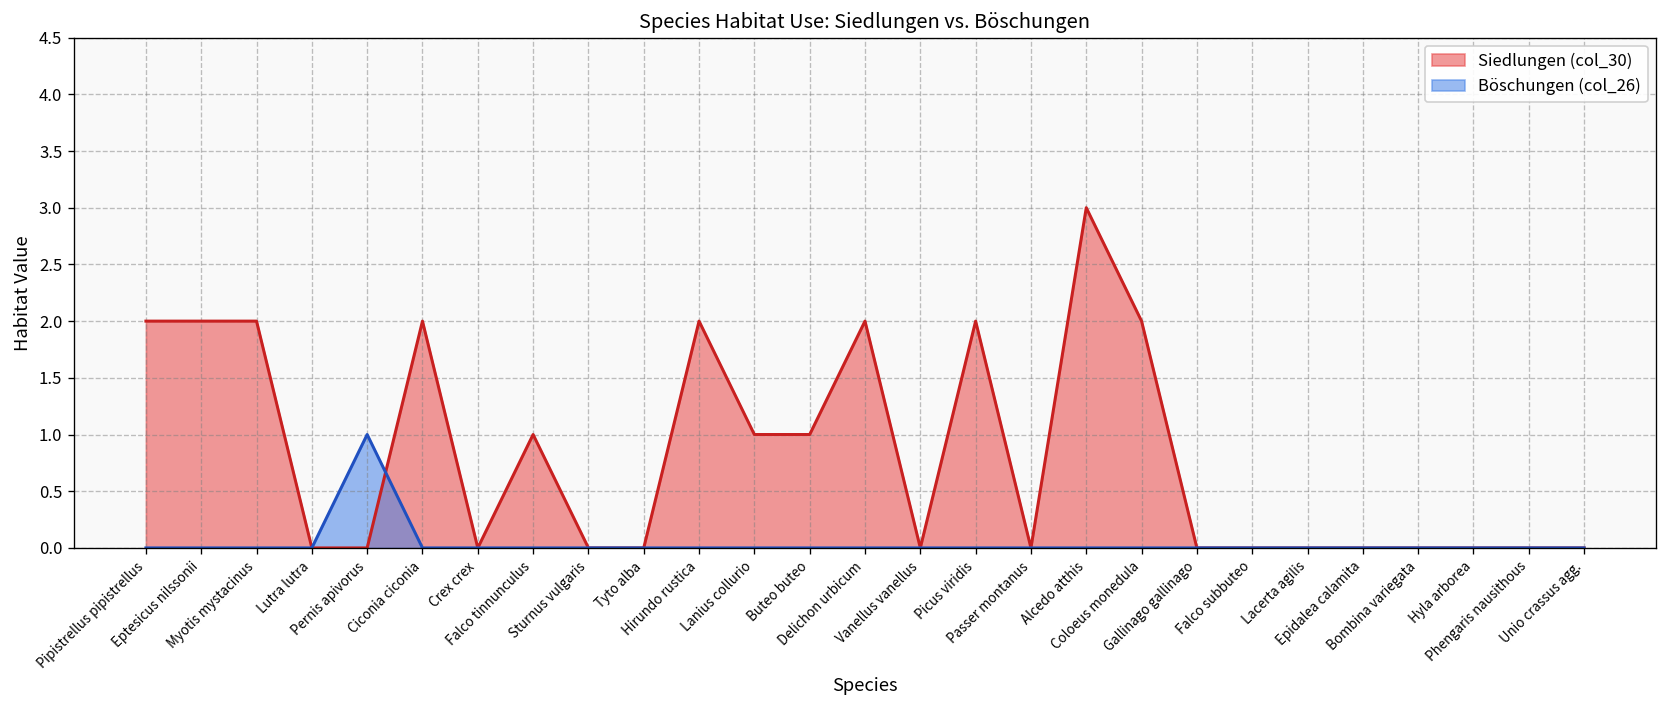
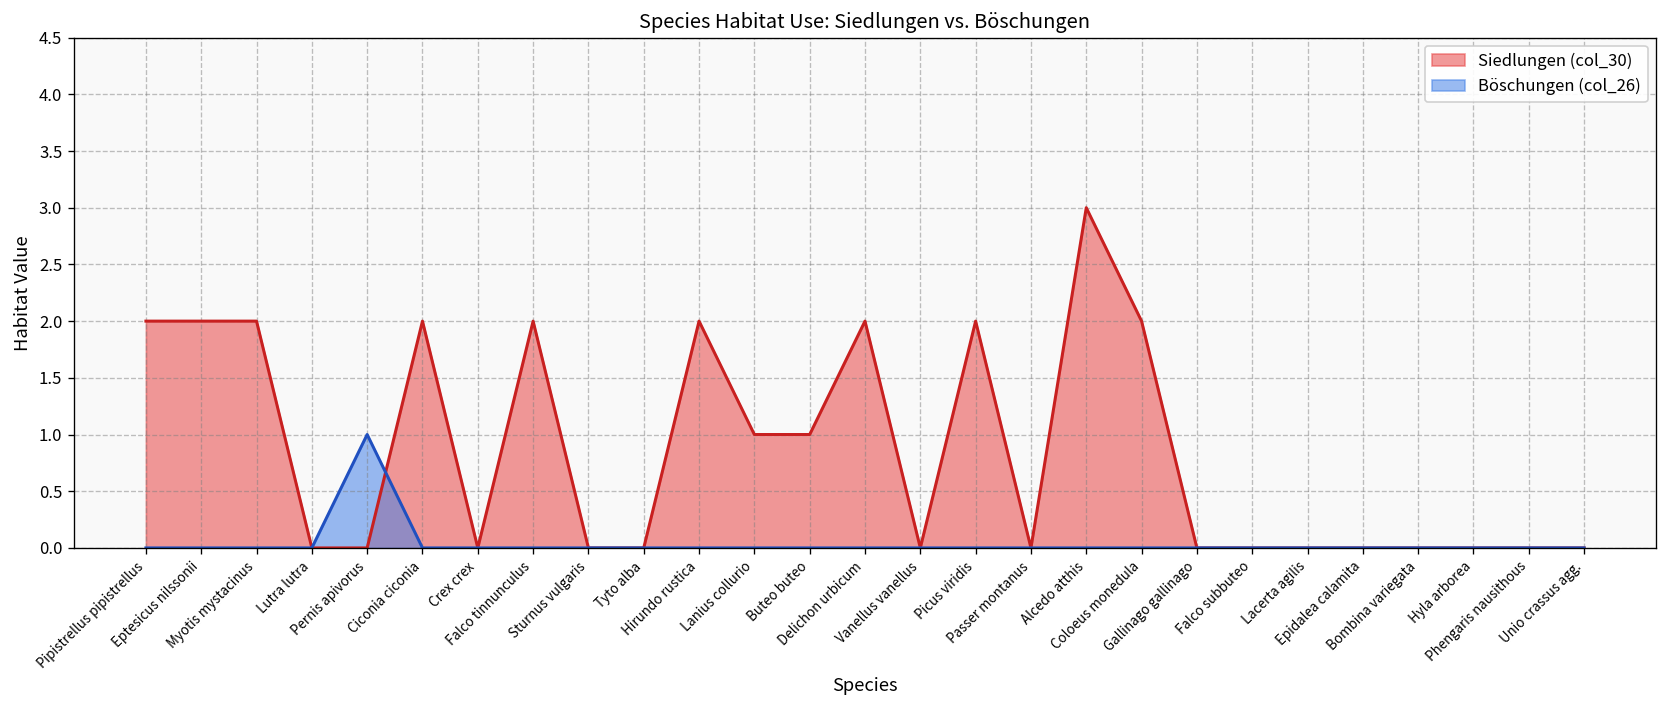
Siedlungen (col_30), Falco tinnunculus: 1 -> 2
